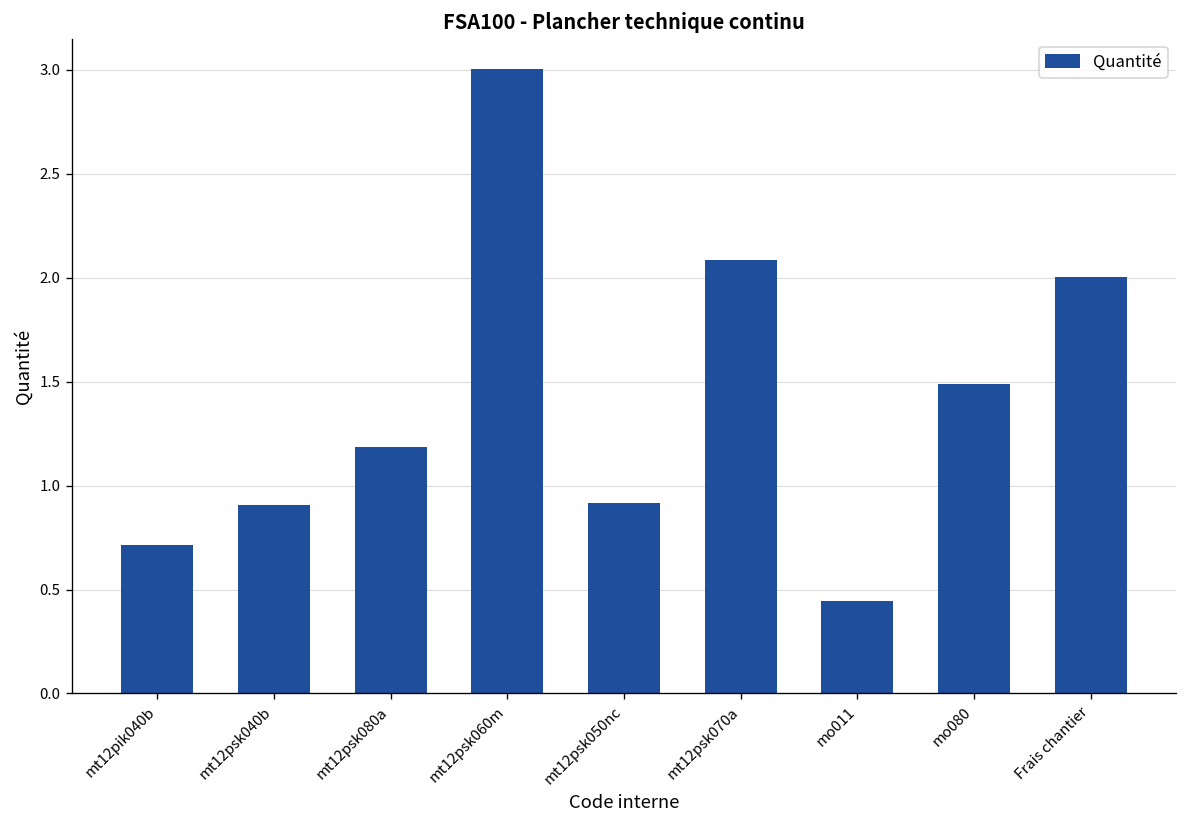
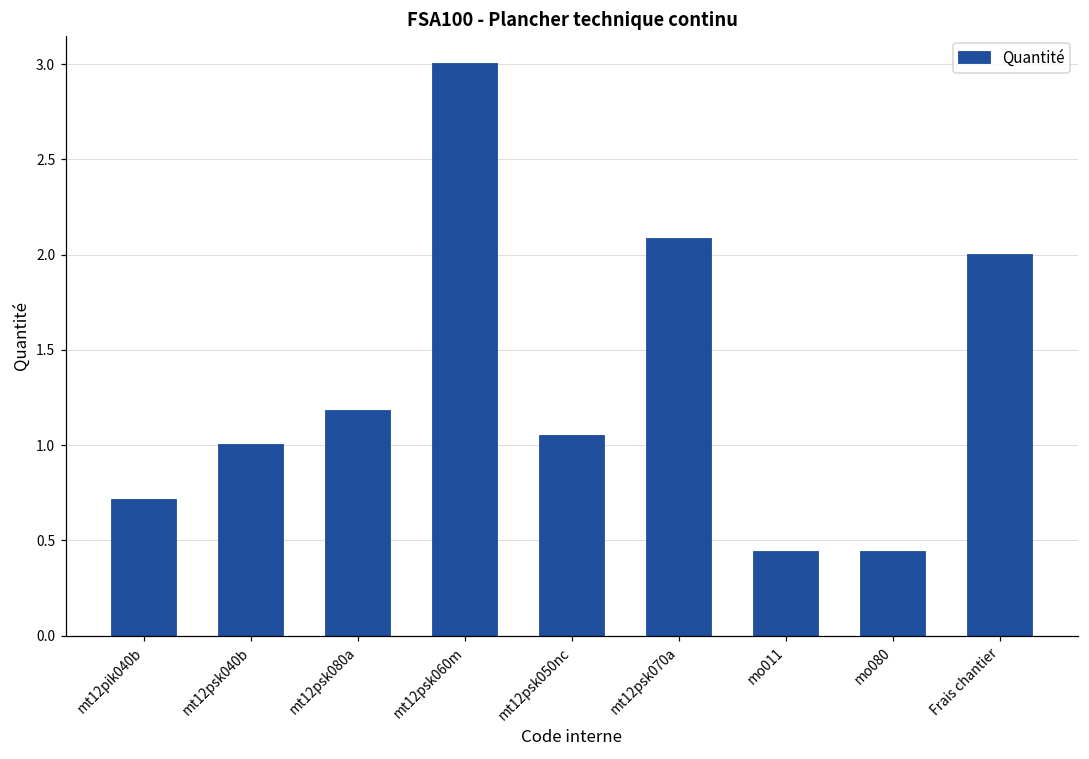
mt12psk040b: 0.9 -> 1.0
mt12psk050nc: 0.91 -> 1.05
mo080: 1.49 -> 0.44
